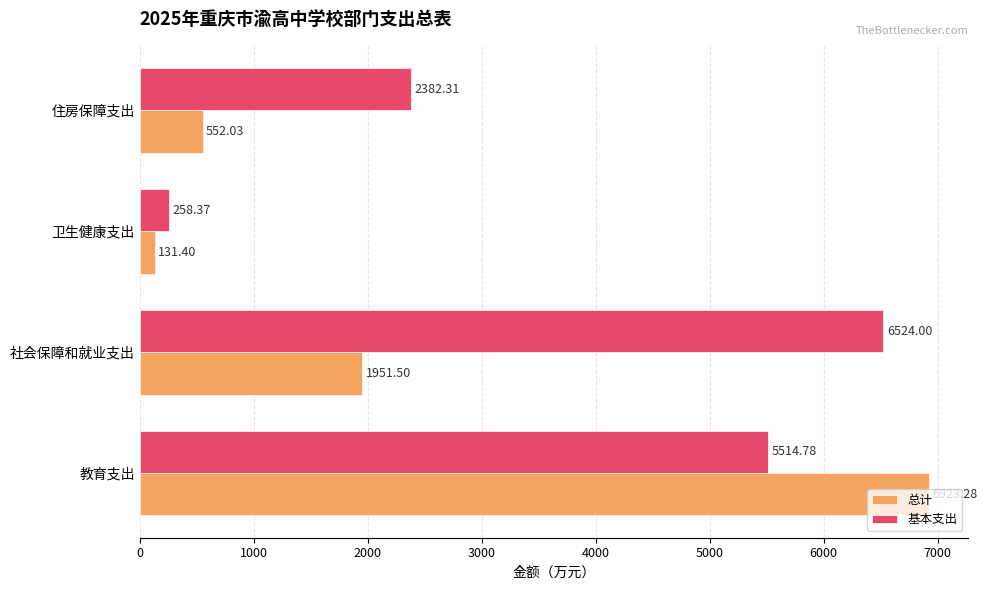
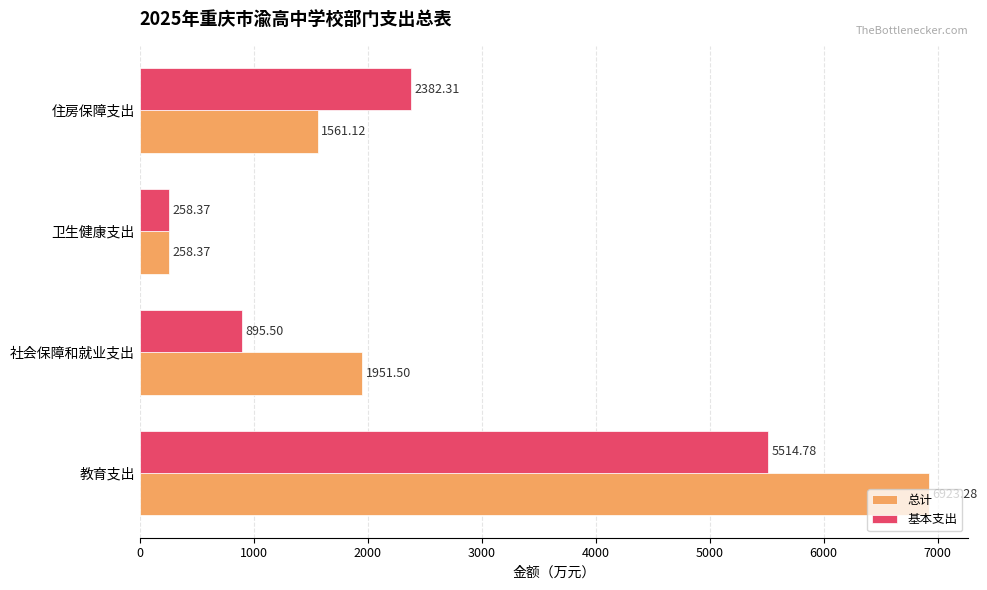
总计, 住房保障支出: 552.03 -> 1561.12
总计, 卫生健康支出: 131.40 -> 258.37
基本支出, 社会保障和就业支出: 6524.00 -> 895.50
